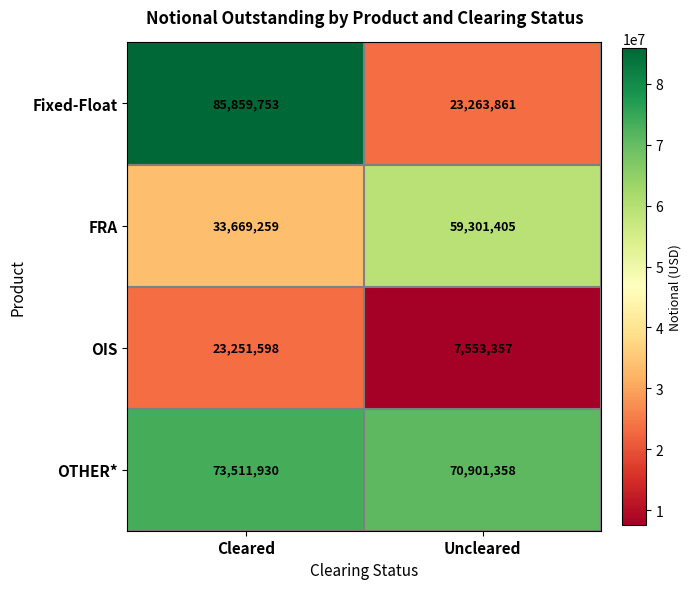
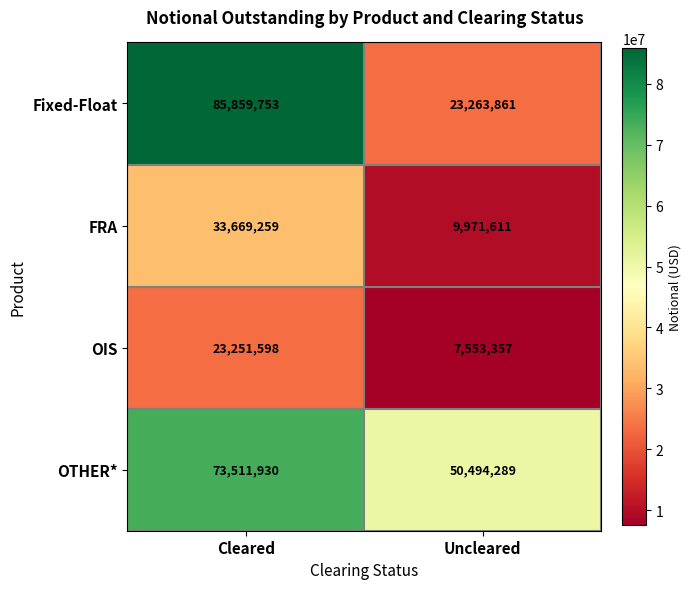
FRA, Uncleared: 59,301,405 -> 9,971,611
OTHER*, Uncleared: 70,901,358 -> 50,494,289
